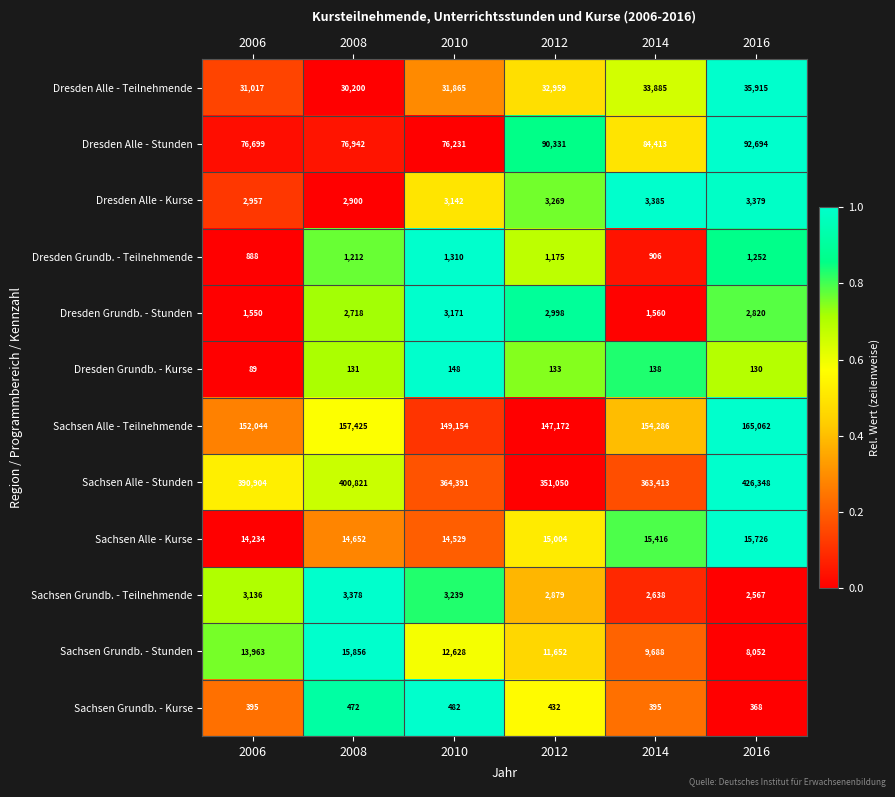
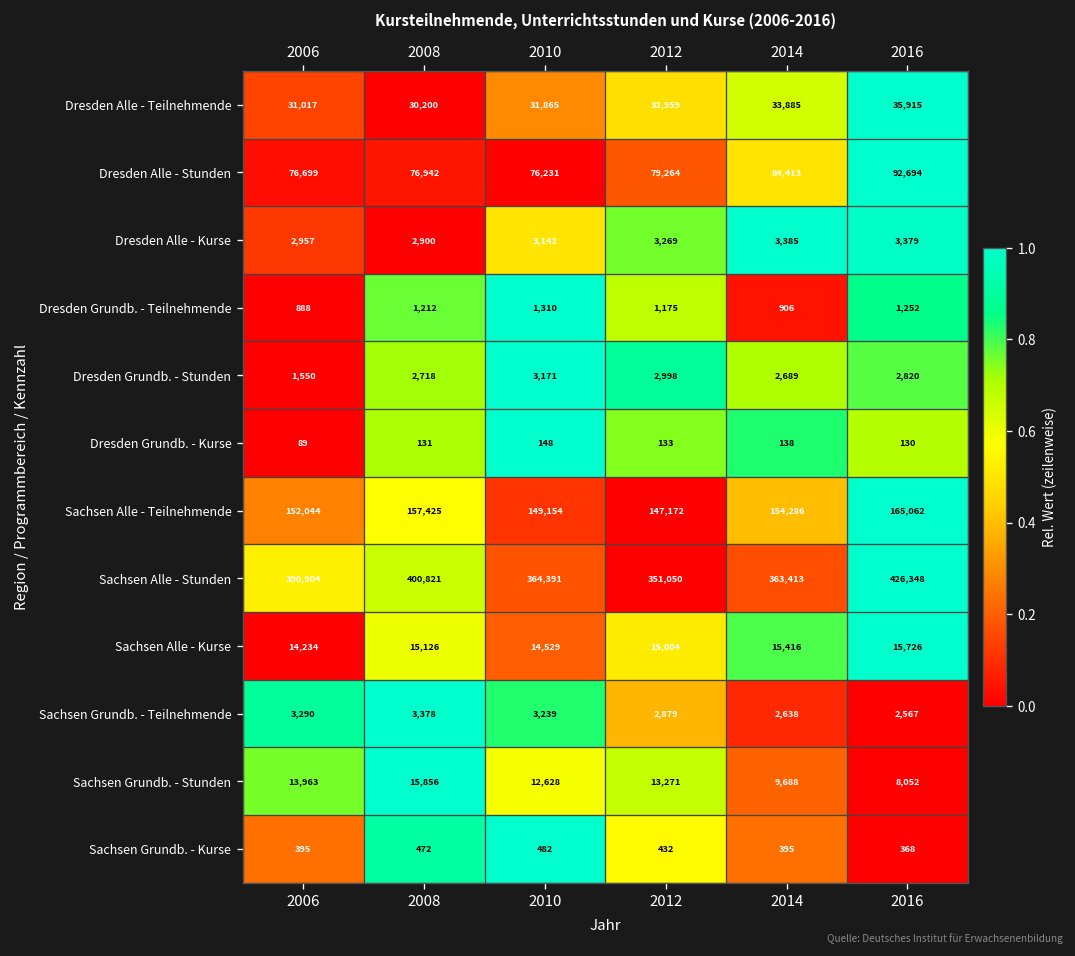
Dresden Alle - Stunden, 2012: 90,331 -> 79,264
Dresden Grundb. - Stunden, 2014: 1,560 -> 2,689
Sachsen Alle - Kurse, 2008: 14,652 -> 15,126
Sachsen Grundb. - Teilnehmende, 2006: 3,136 -> 3,290
Sachsen Grundb. - Stunden, 2012: 11,652 -> 13,271
